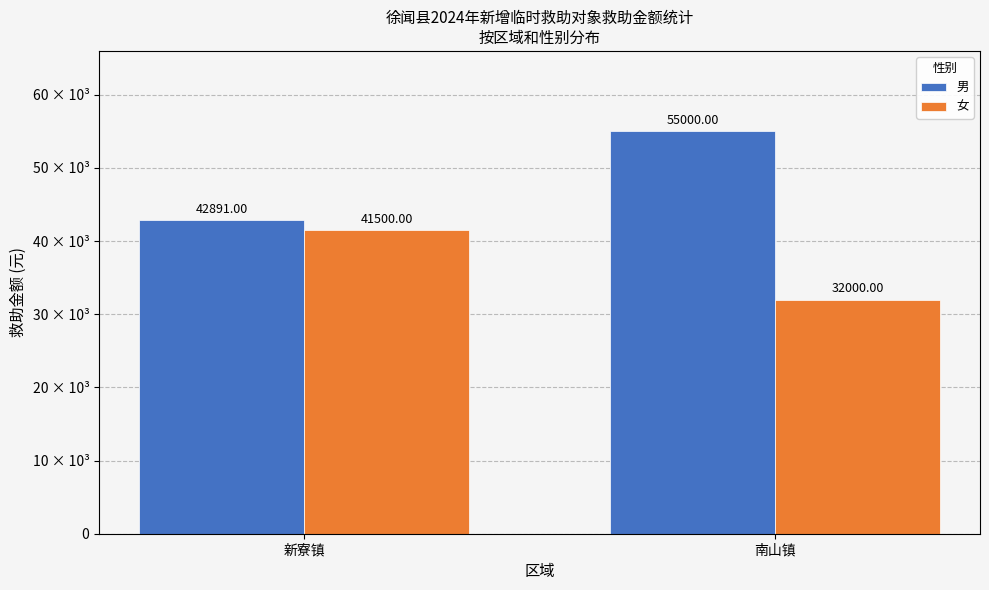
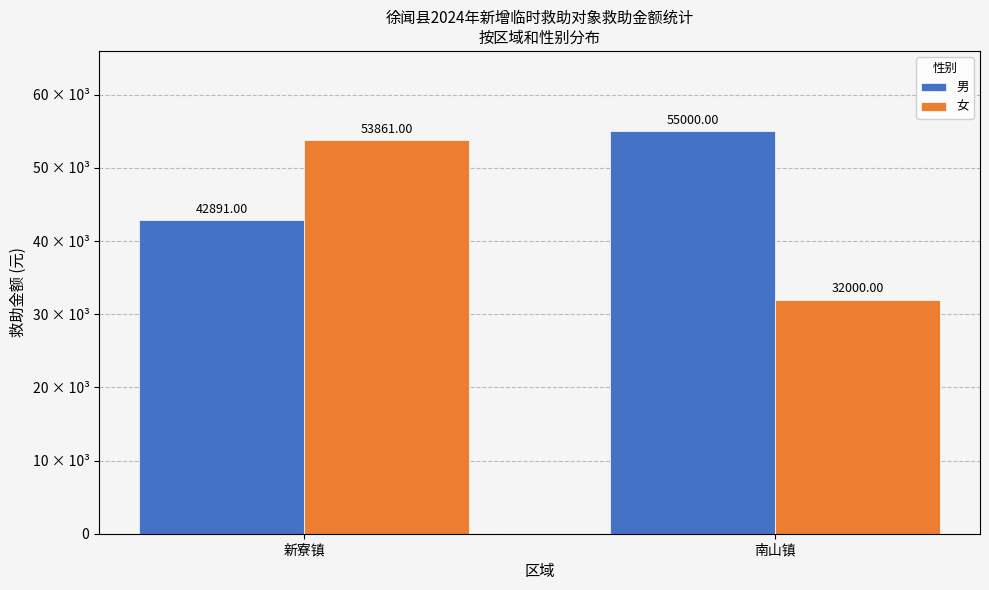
女, 新寮镇: 41500.00 -> 53861.00
